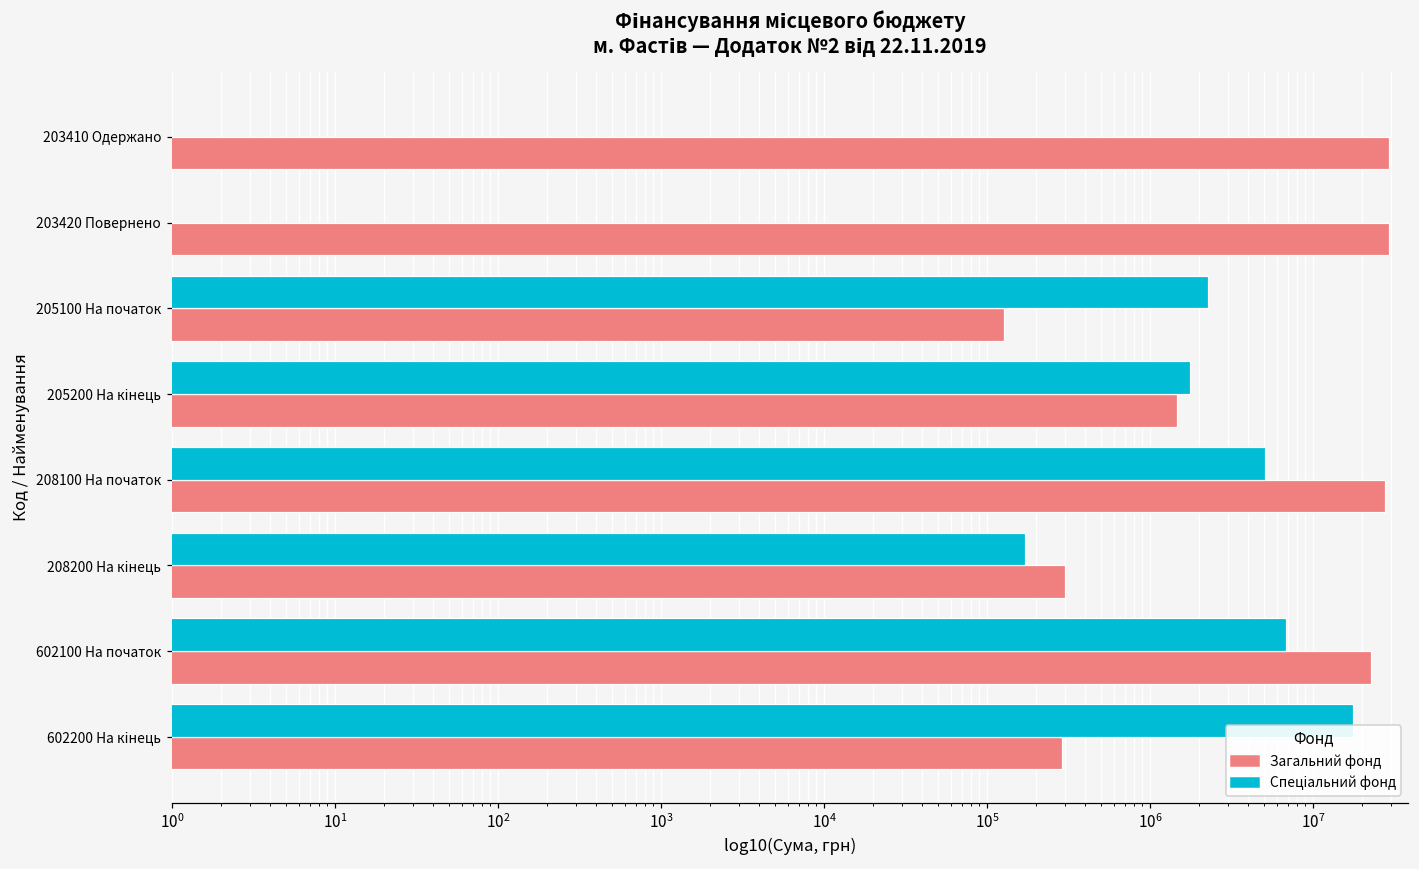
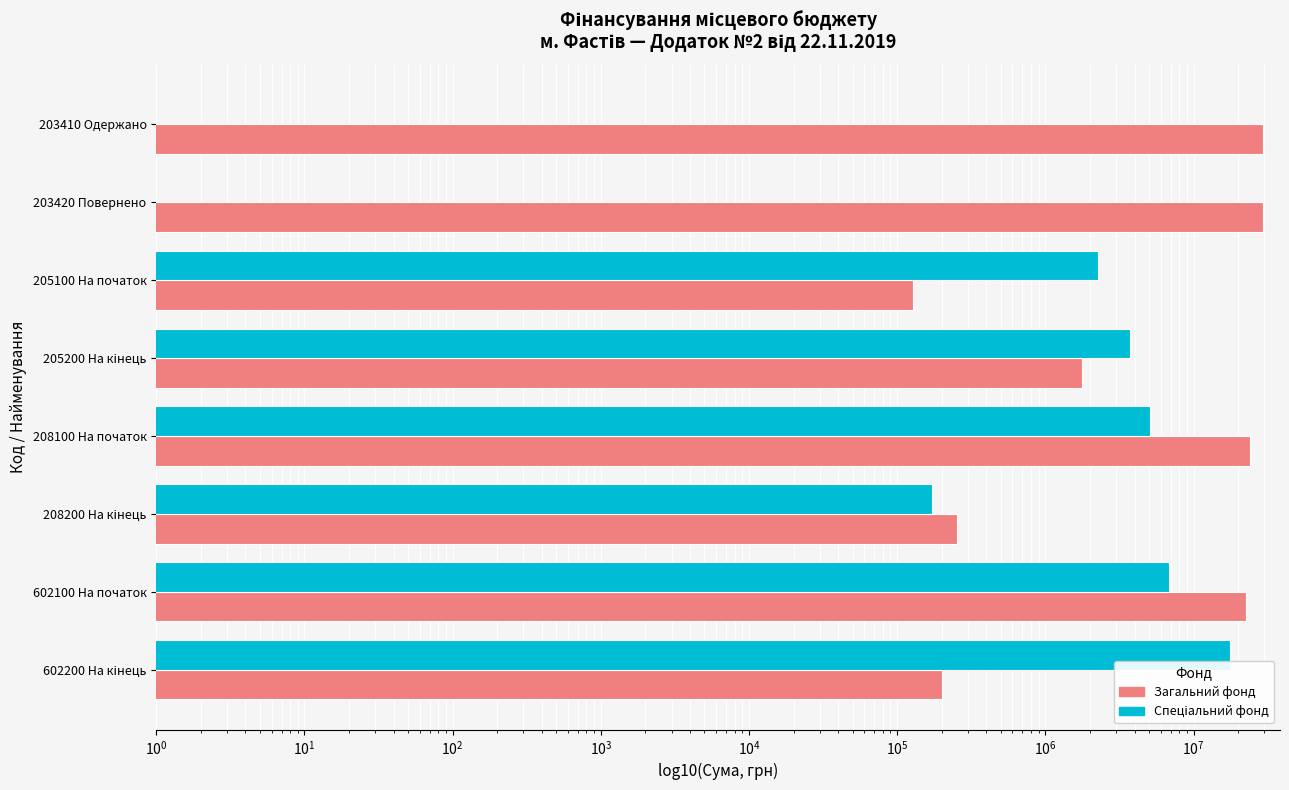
Спеціальний фонд, 205200 На кінець: 1800000 -> 3700000
Загальний фонд, 205200 На кінець: 1500000 -> 1800000
Загальний фонд, 208100 На початок: 28000000 -> 24000000
Загальний фонд, 208200 На кінець: 300000 -> 250000
Загальний фонд, 602200 На кінець: 290000 -> 200000
